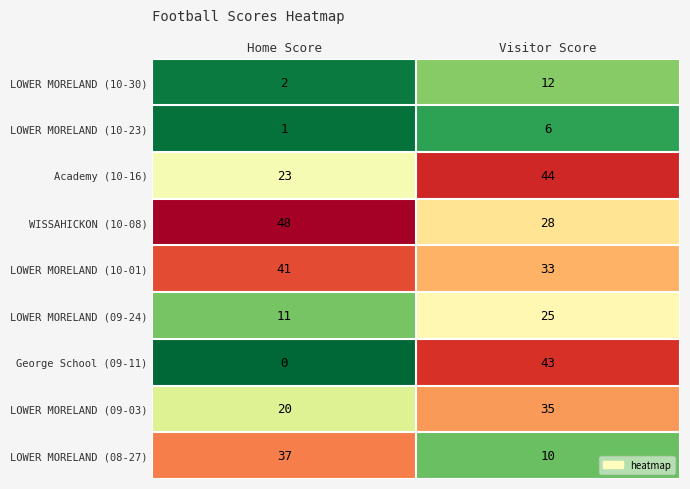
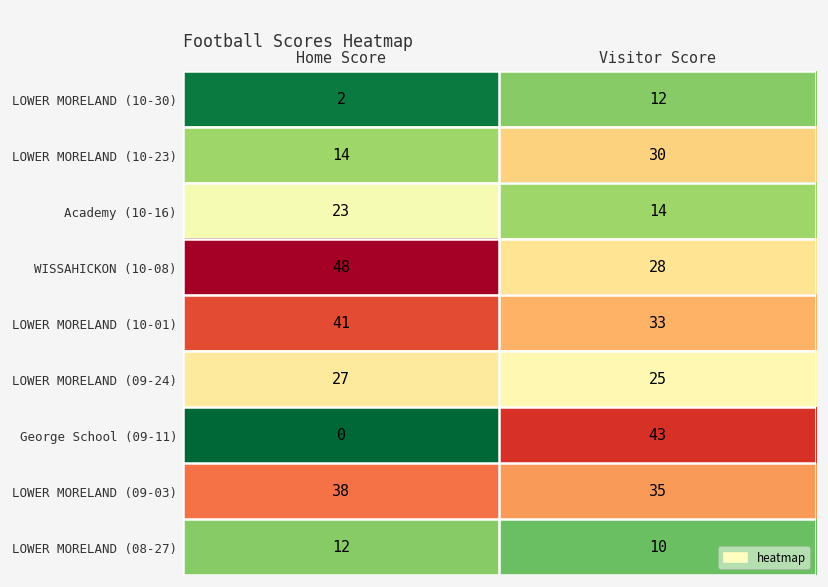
LOWER MORELAND (10-23), Home Score: 1 -> 14
LOWER MORELAND (10-23), Visitor Score: 6 -> 30
Academy (10-16), Visitor Score: 44 -> 14
LOWER MORELAND (09-24), Home Score: 11 -> 27
LOWER MORELAND (09-03), Home Score: 20 -> 38
LOWER MORELAND (08-27), Home Score: 37 -> 12
